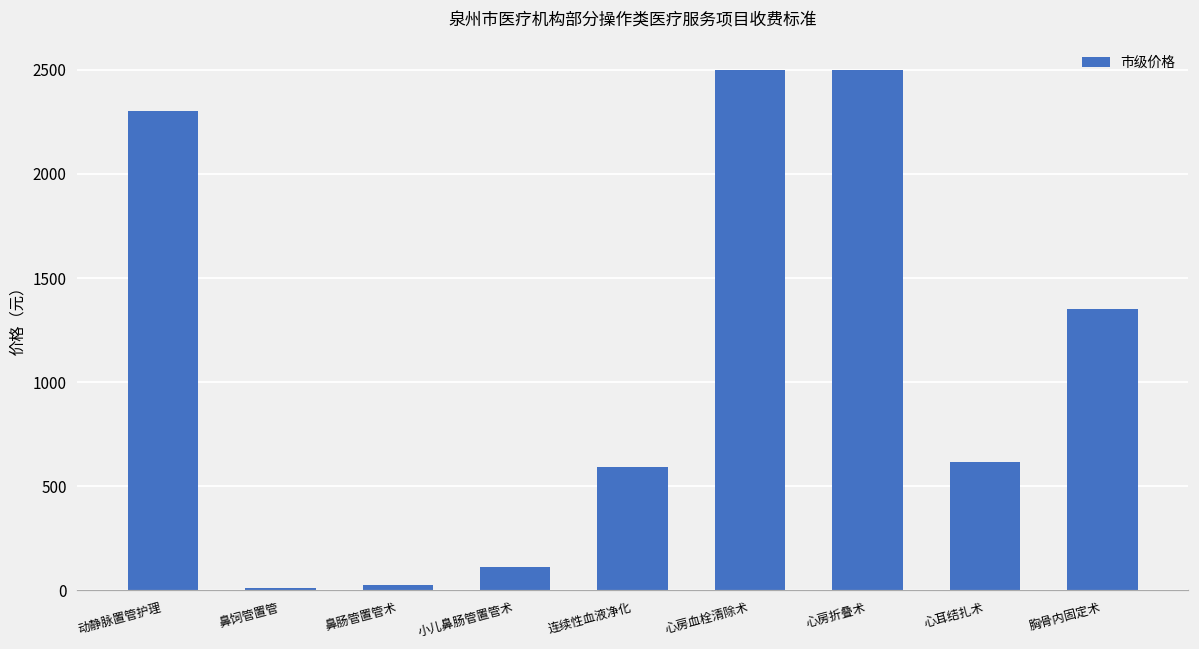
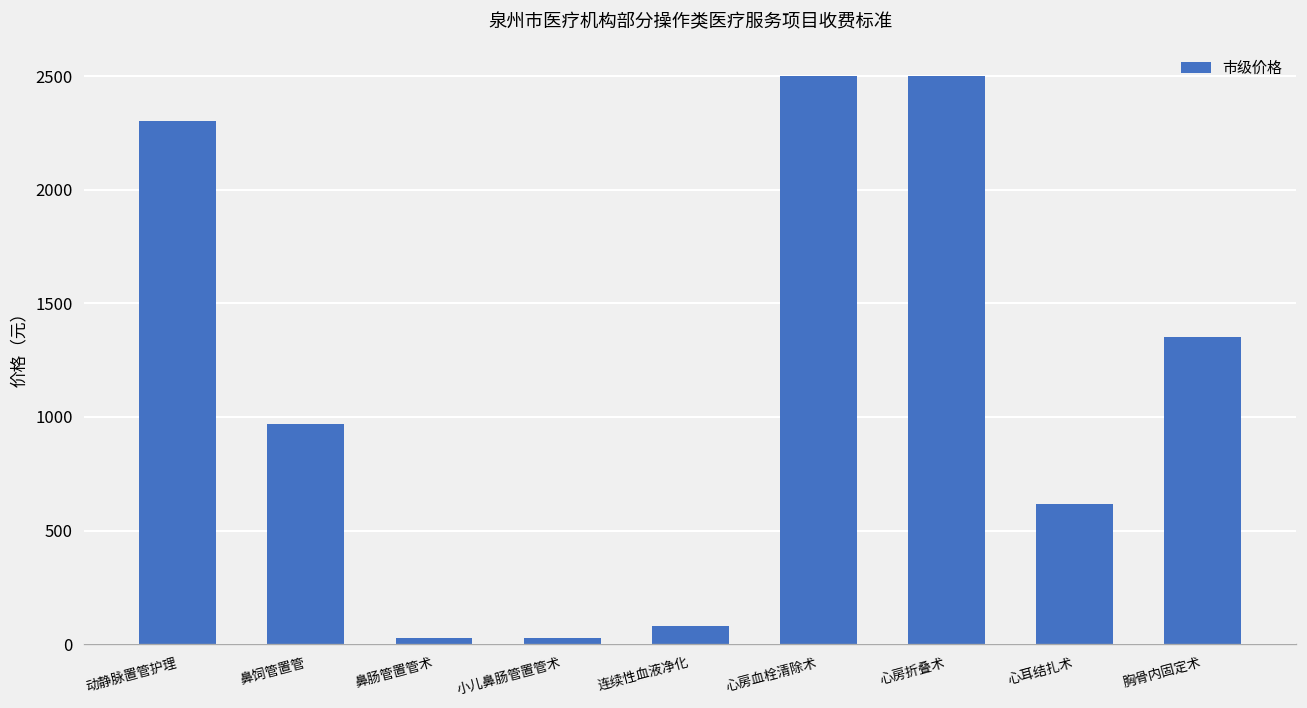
鼻饲管置管: 10 -> 970
小儿鼻肠管置管术: 120 -> 30
连续性血液净化: 590 -> 80
